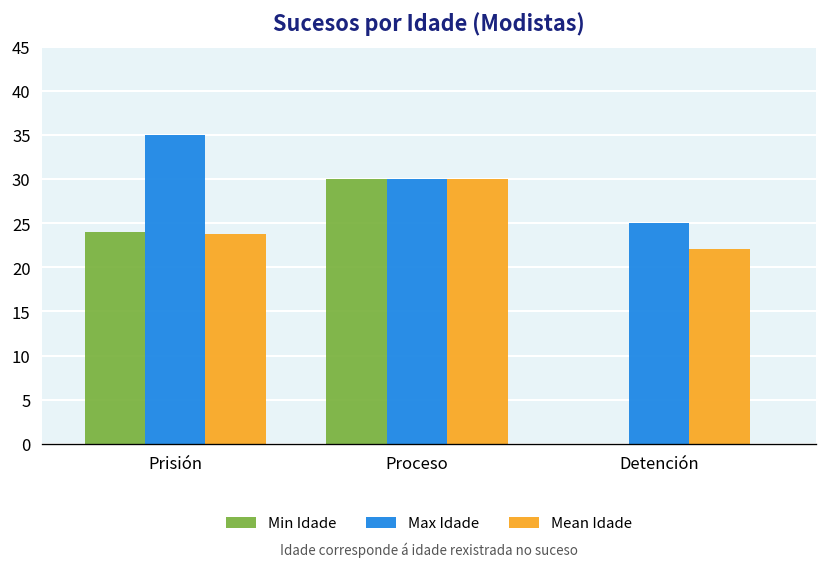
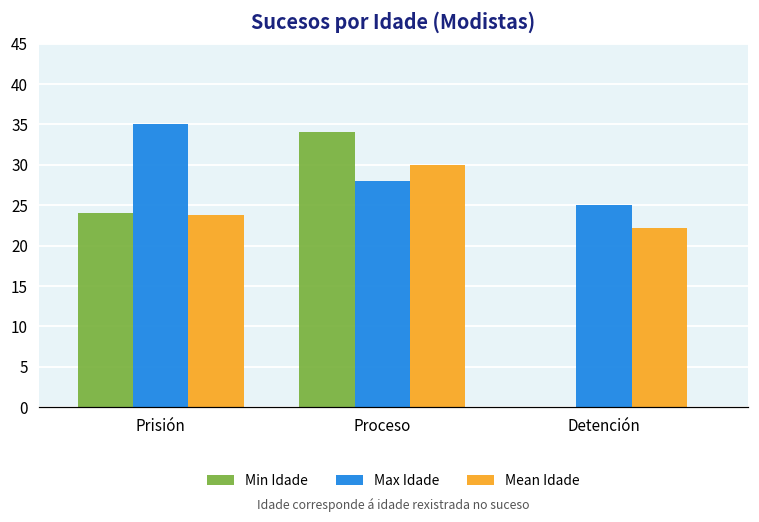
Min Idade, Proceso: 30 -> 34
Max Idade, Proceso: 30 -> 28
